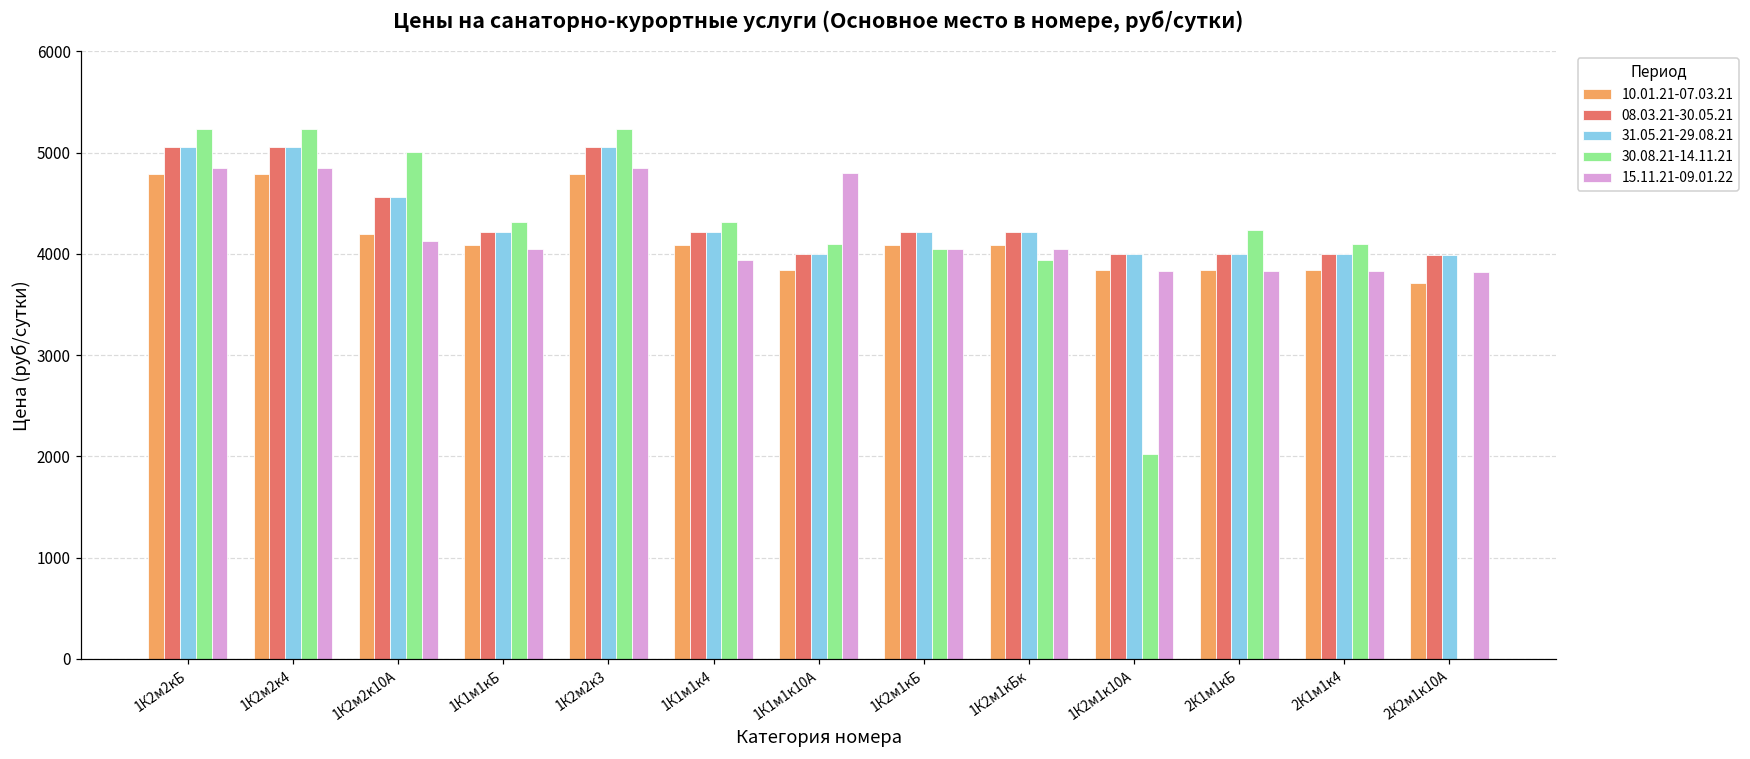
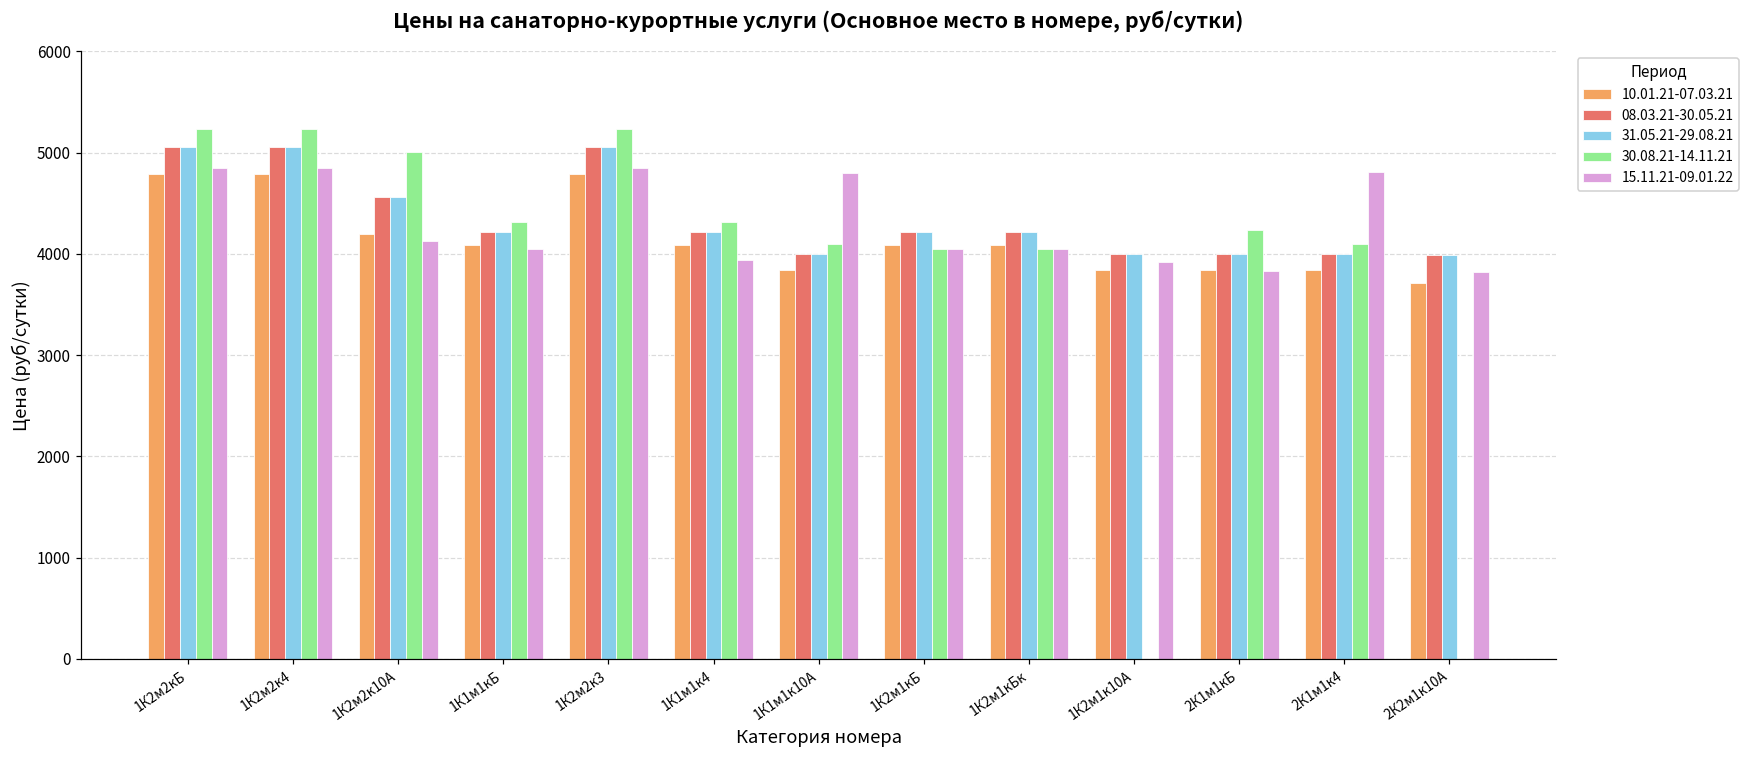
30.08.21-14.11.21, 1К2м1кБк: 3900 -> 4100
30.08.21-14.11.21, 1К2м1к10А: 2000 -> 0
15.11.21-09.01.22, 1К2м1к10А: 3800 -> 3900
15.11.21-09.01.22, 2К1м1к4: 3800 -> 4800
